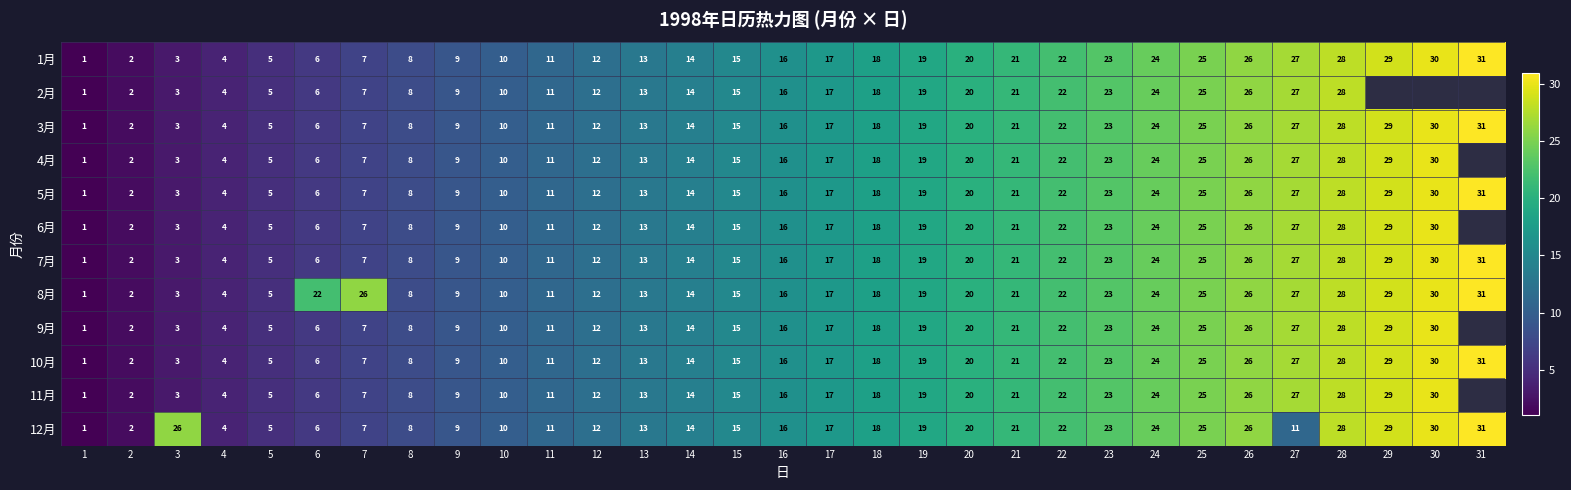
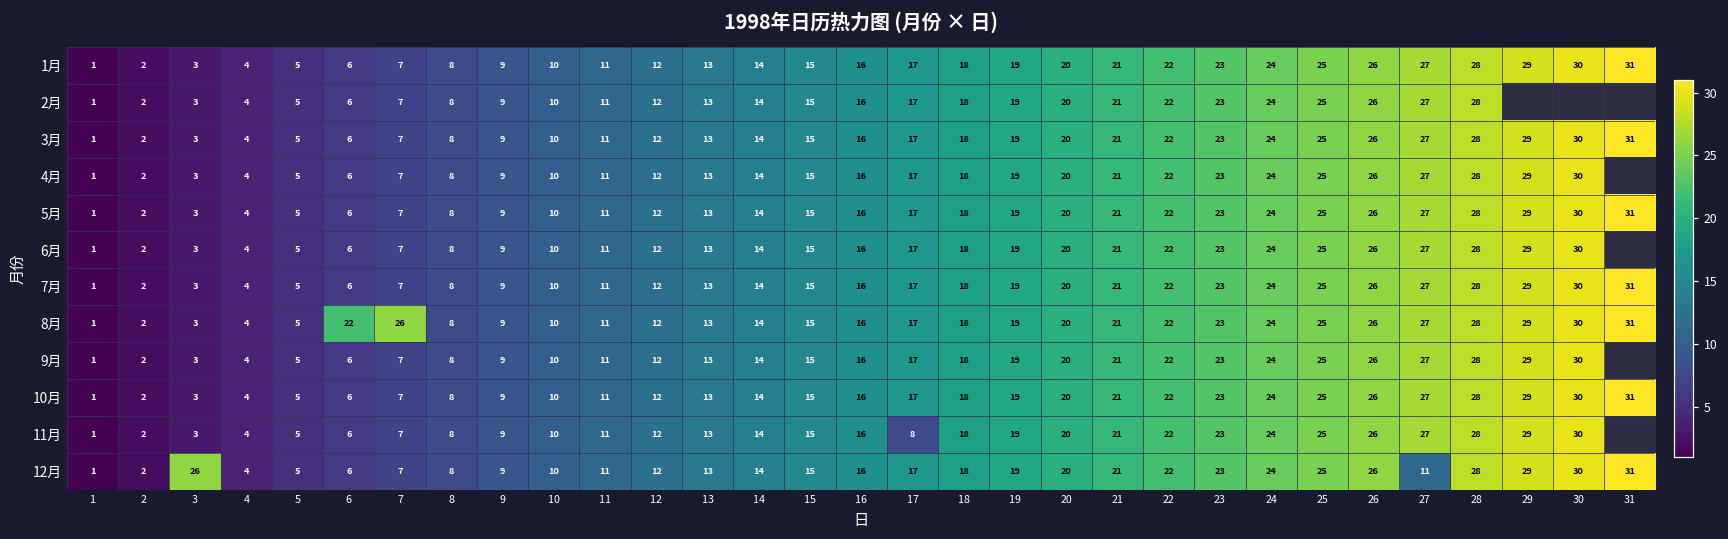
11月, 17: 17 -> 8
